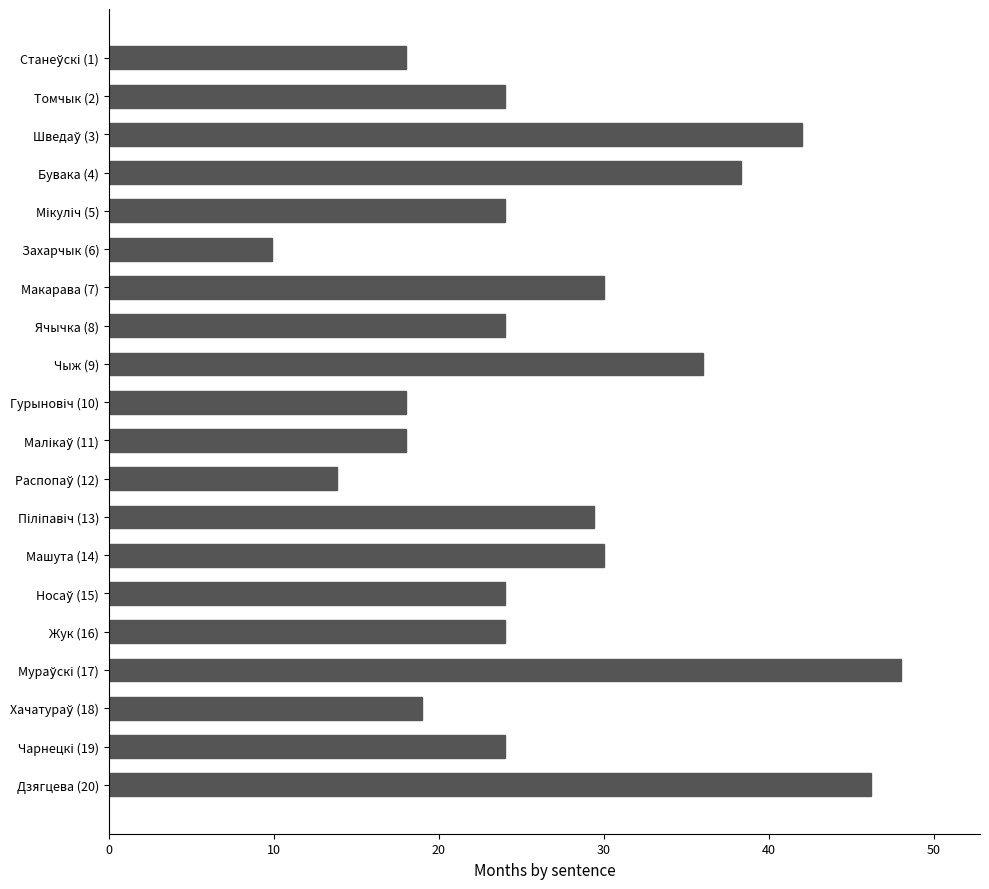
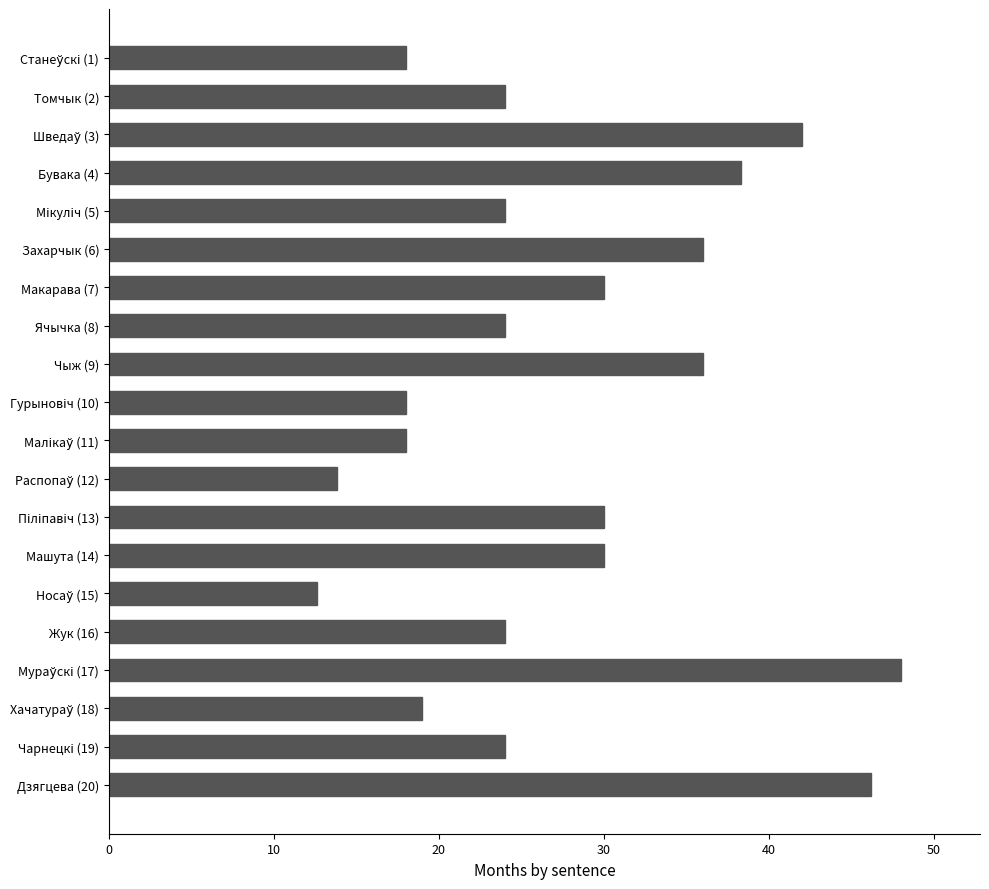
Захарчык (6): 9.9 -> 36.0
Піліпавіч (13): 29.4 -> 30.0
Носаў (15): 24.0 -> 12.6
